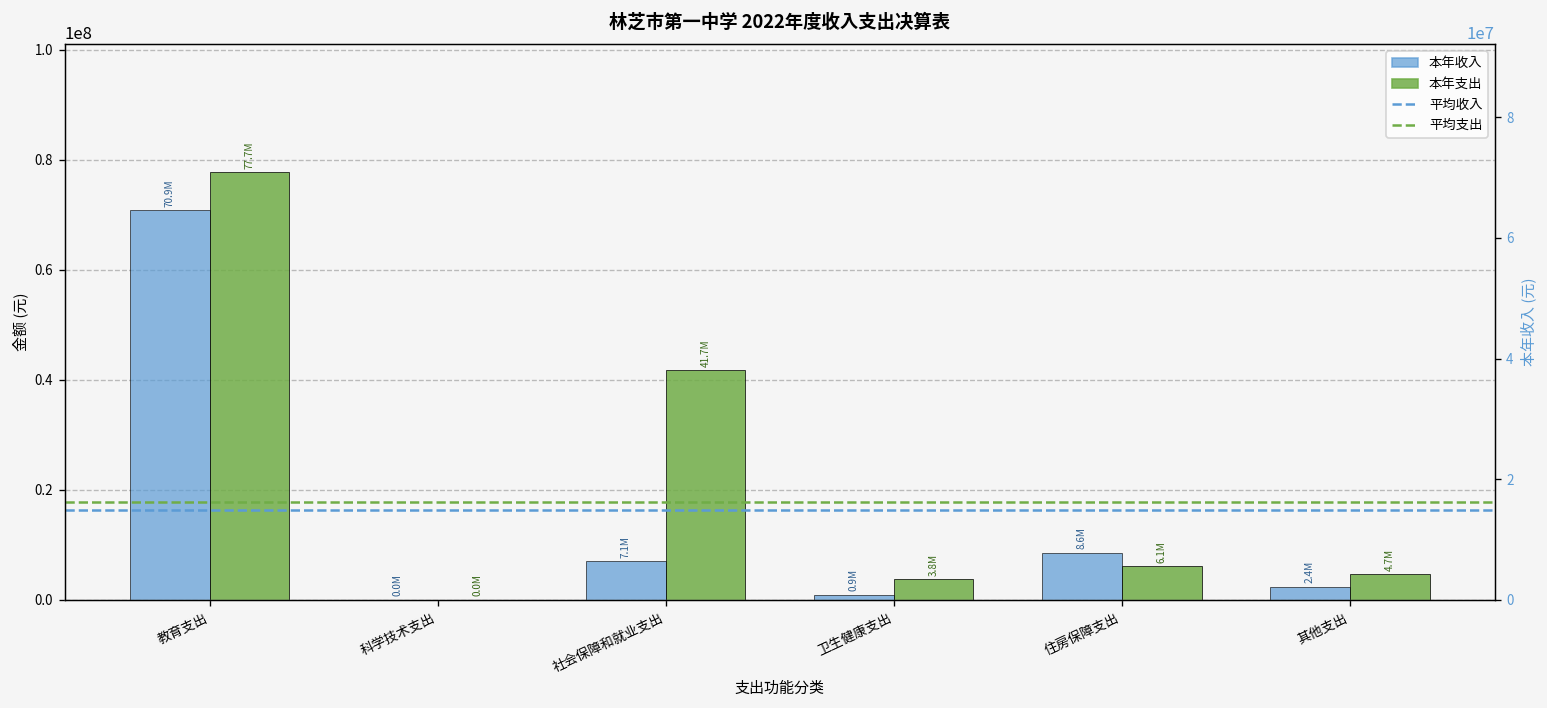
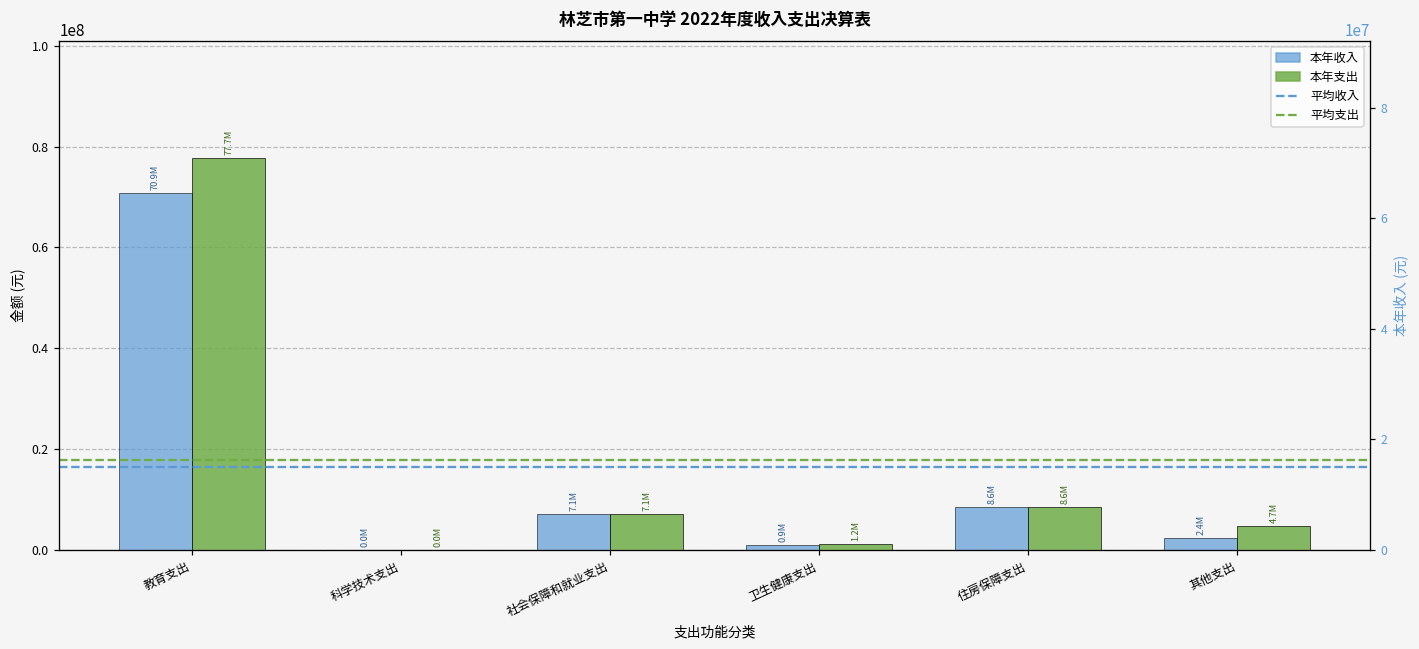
本年支出, 社会保障和就业支出: 41.7M -> 7.1M
本年支出, 卫生健康支出: 3.8M -> 1.2M
本年支出, 住房保障支出: 6.1M -> 8.6M
